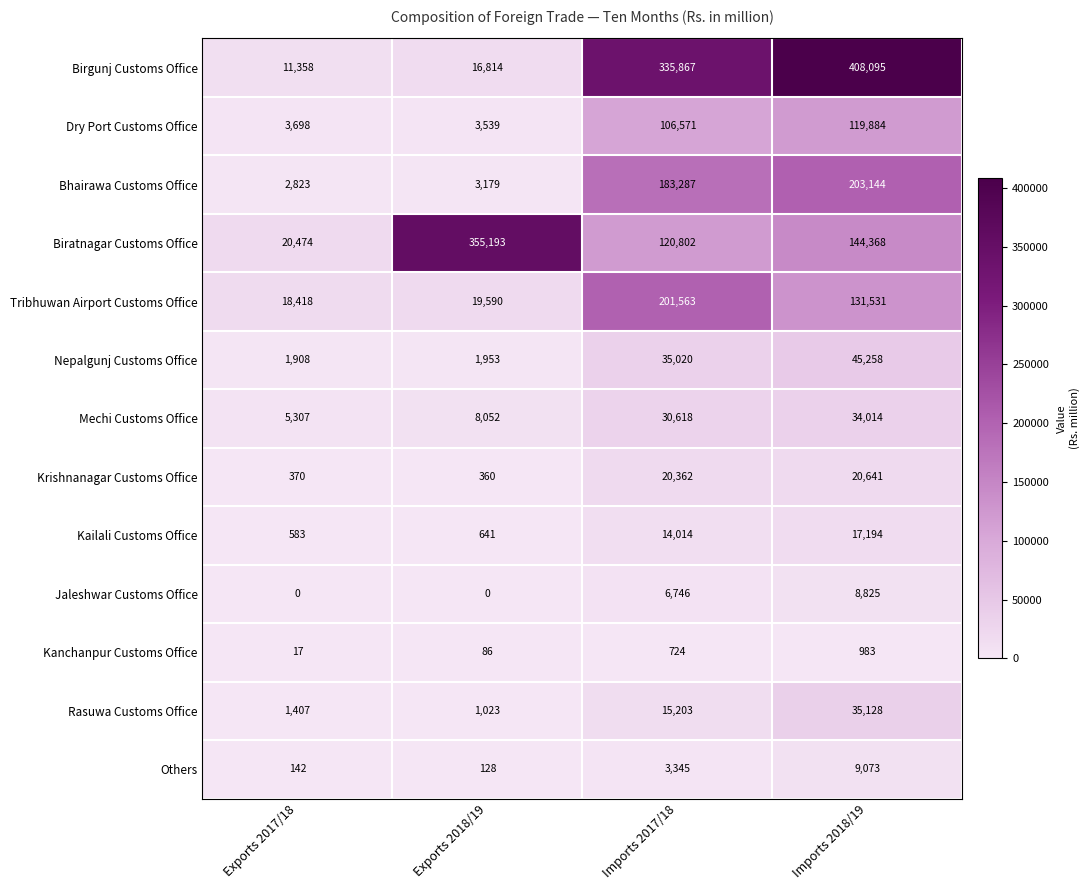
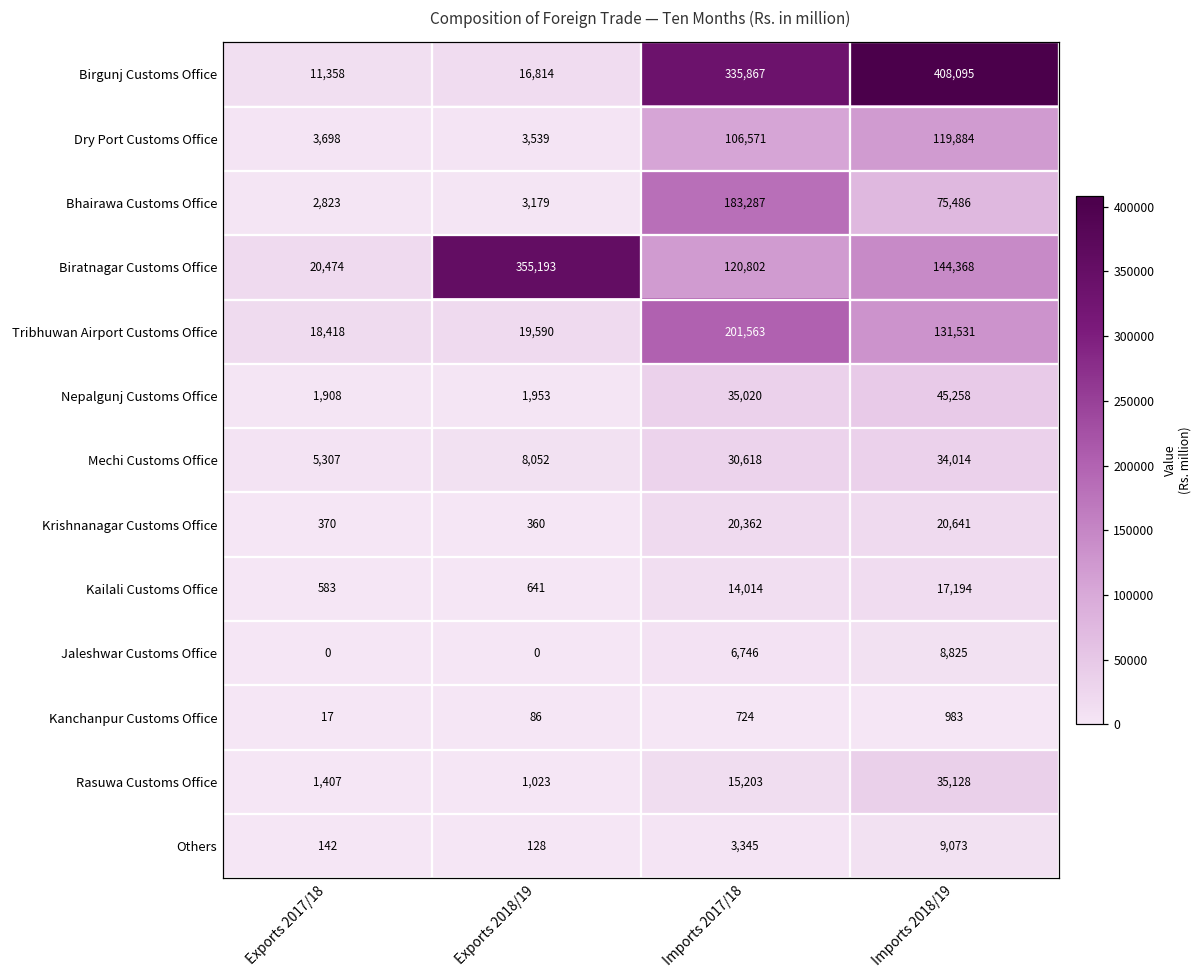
Bhairawa Customs Office, Imports 2018/19: 203,144 -> 75,486
